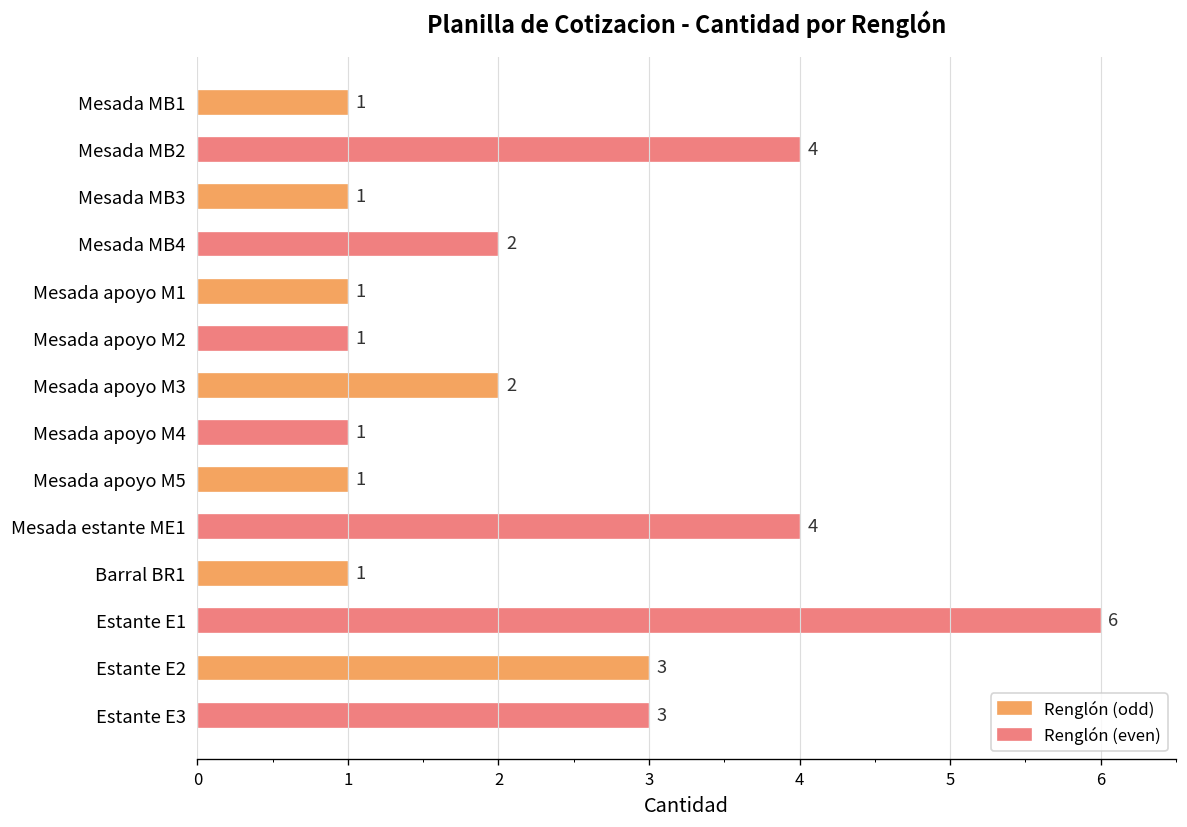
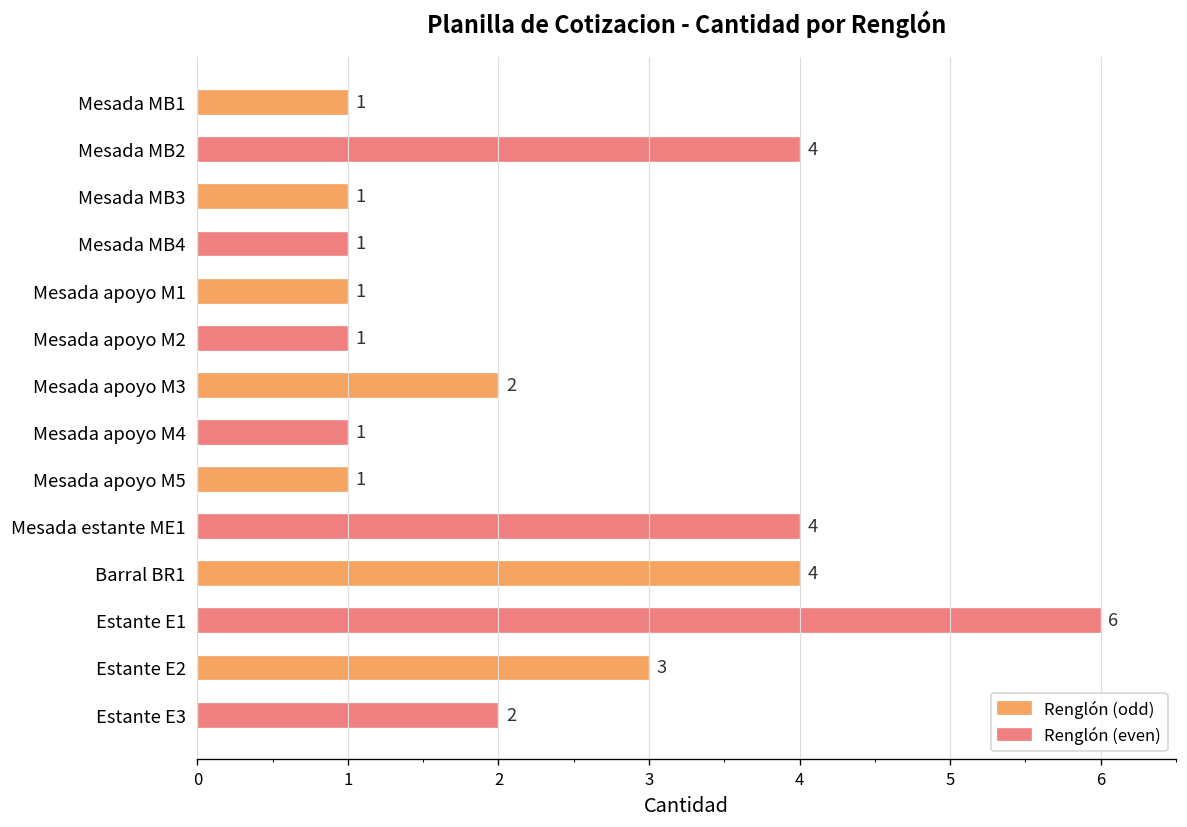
Mesada MB4: 2 -> 1
Barral BR1: 1 -> 4
Estante E3: 3 -> 2
